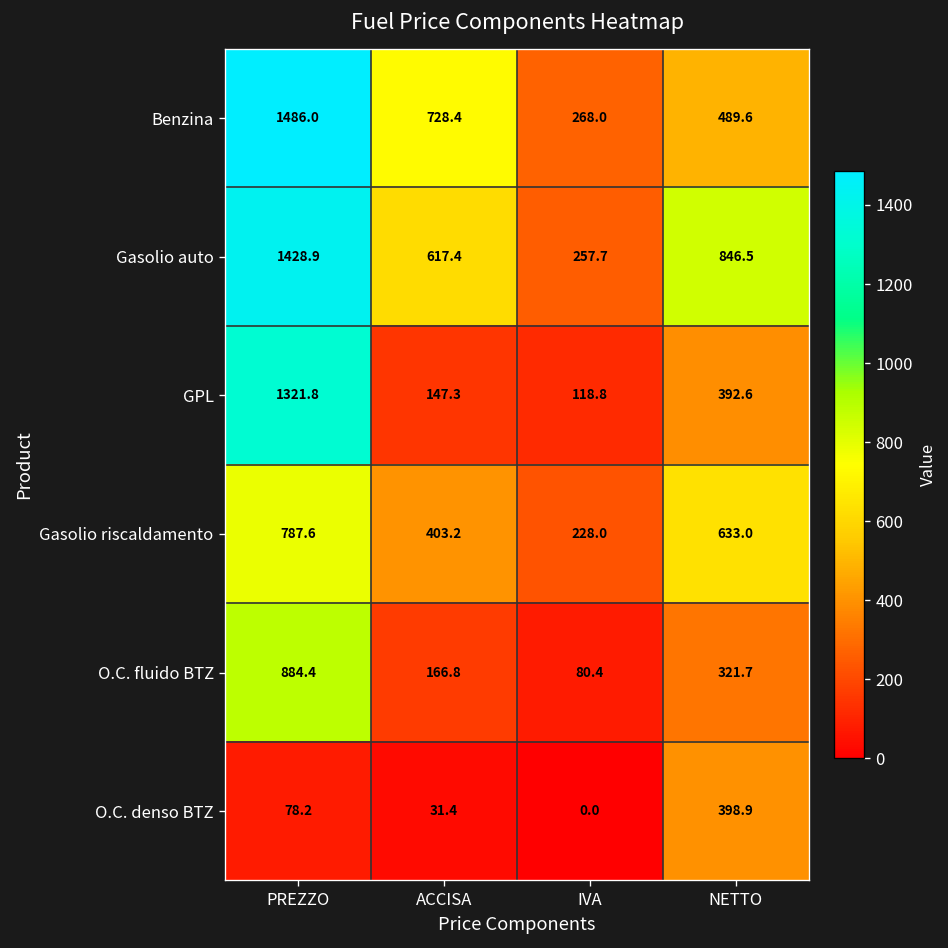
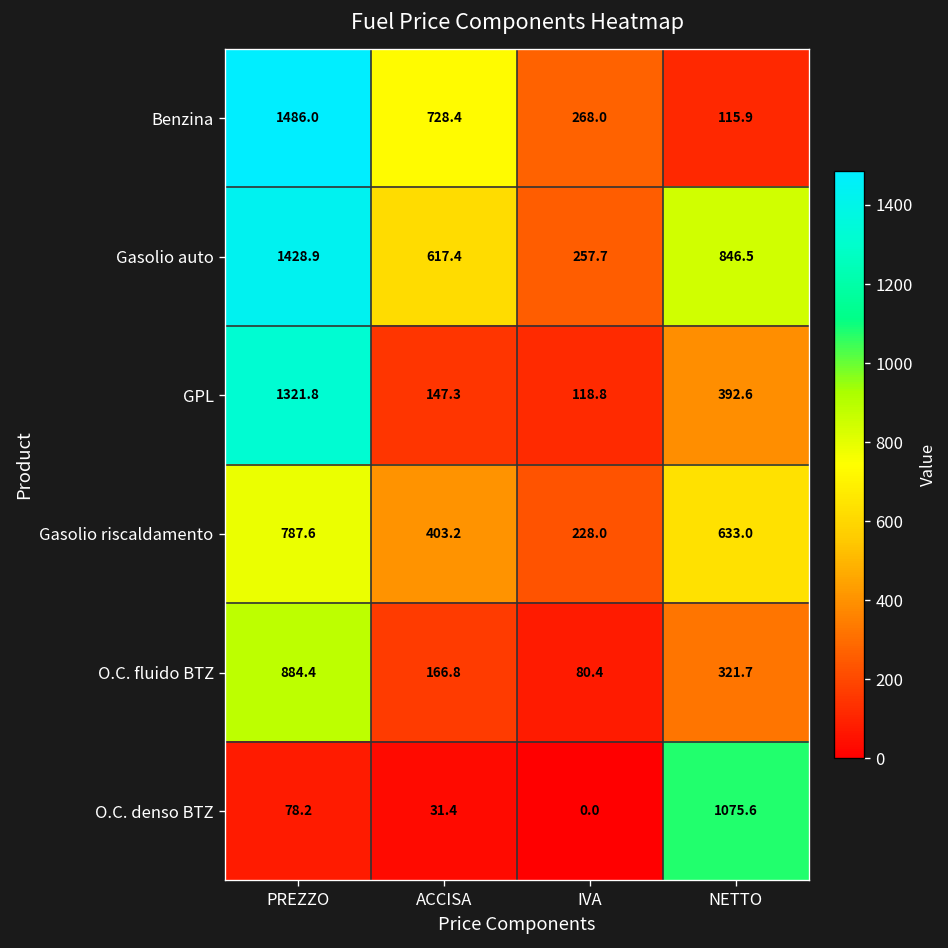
Benzina, NETTO: 489.6 -> 115.9
O.C. denso BTZ, NETTO: 398.9 -> 1075.6
